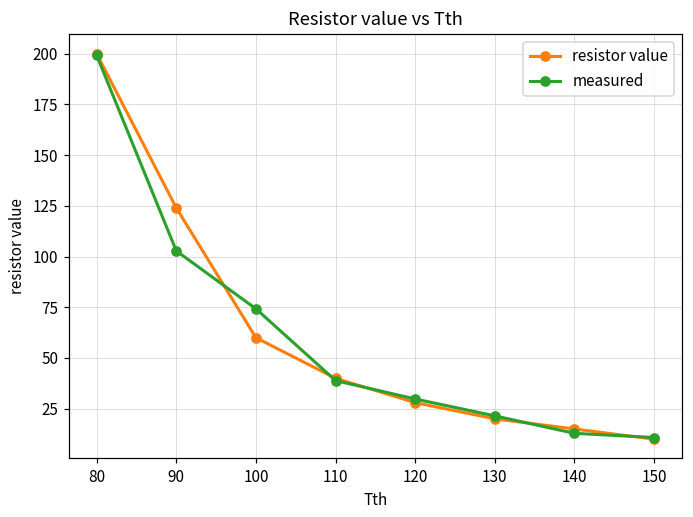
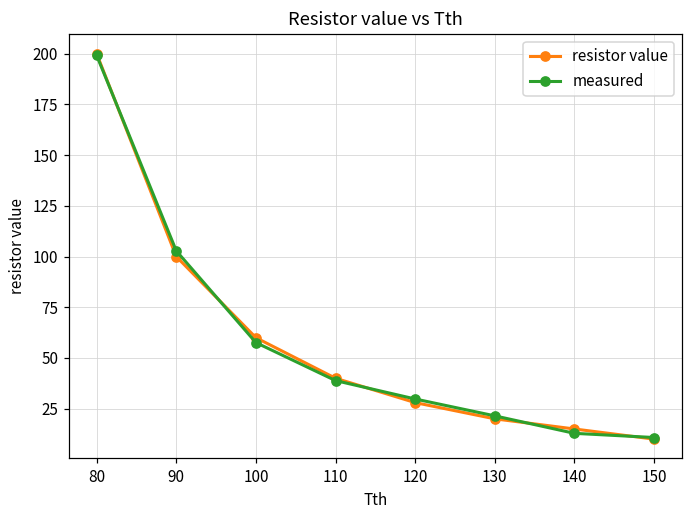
resistor value, 90: 124 -> 100
measured, 100: 74 -> 58
